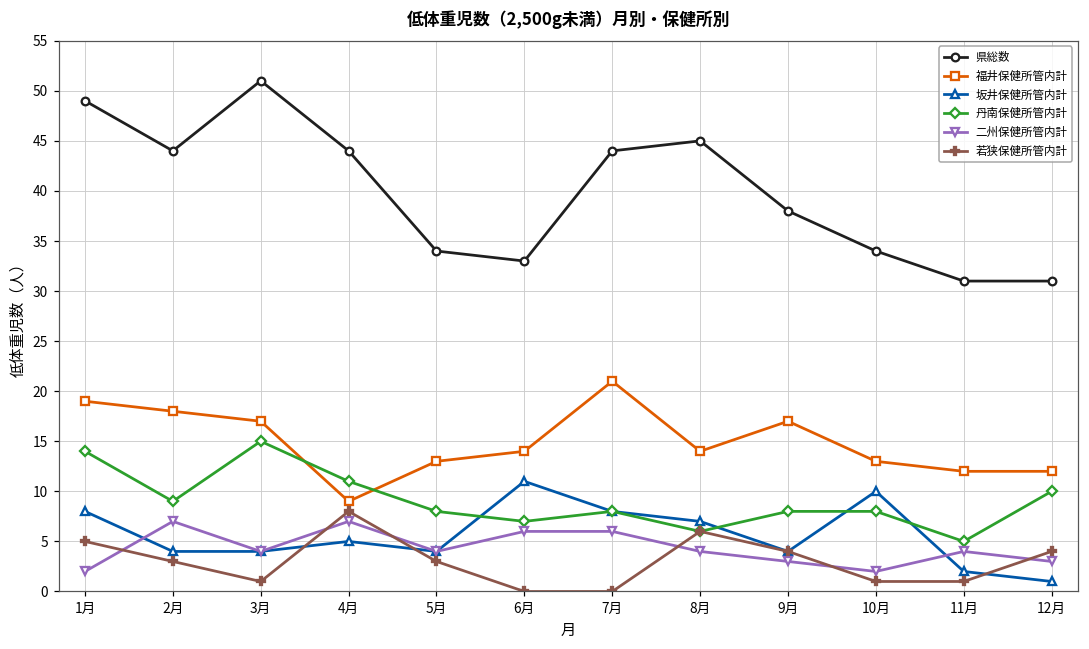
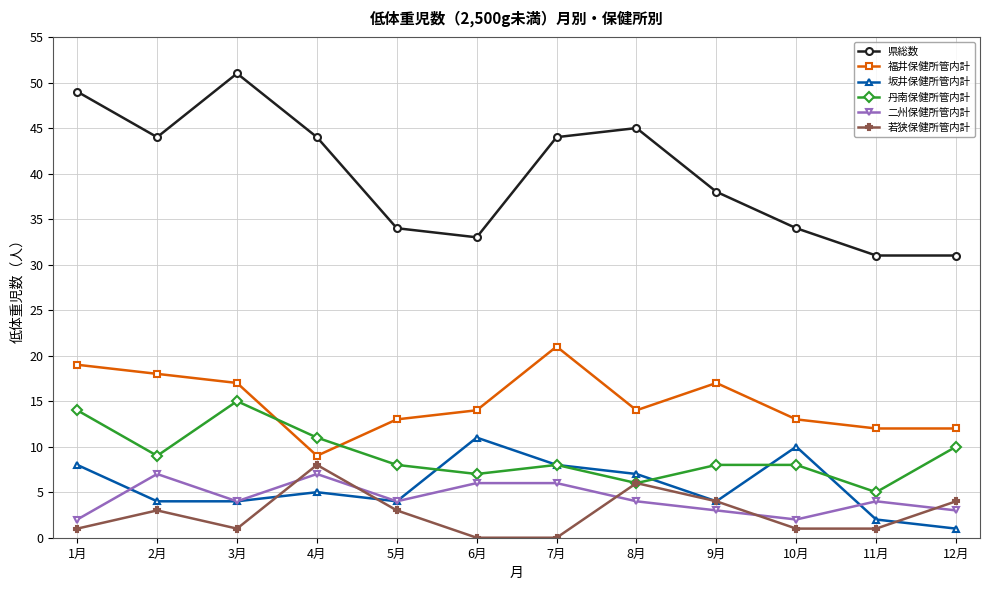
若狭保健所管内計, 1月: 5 -> 1
